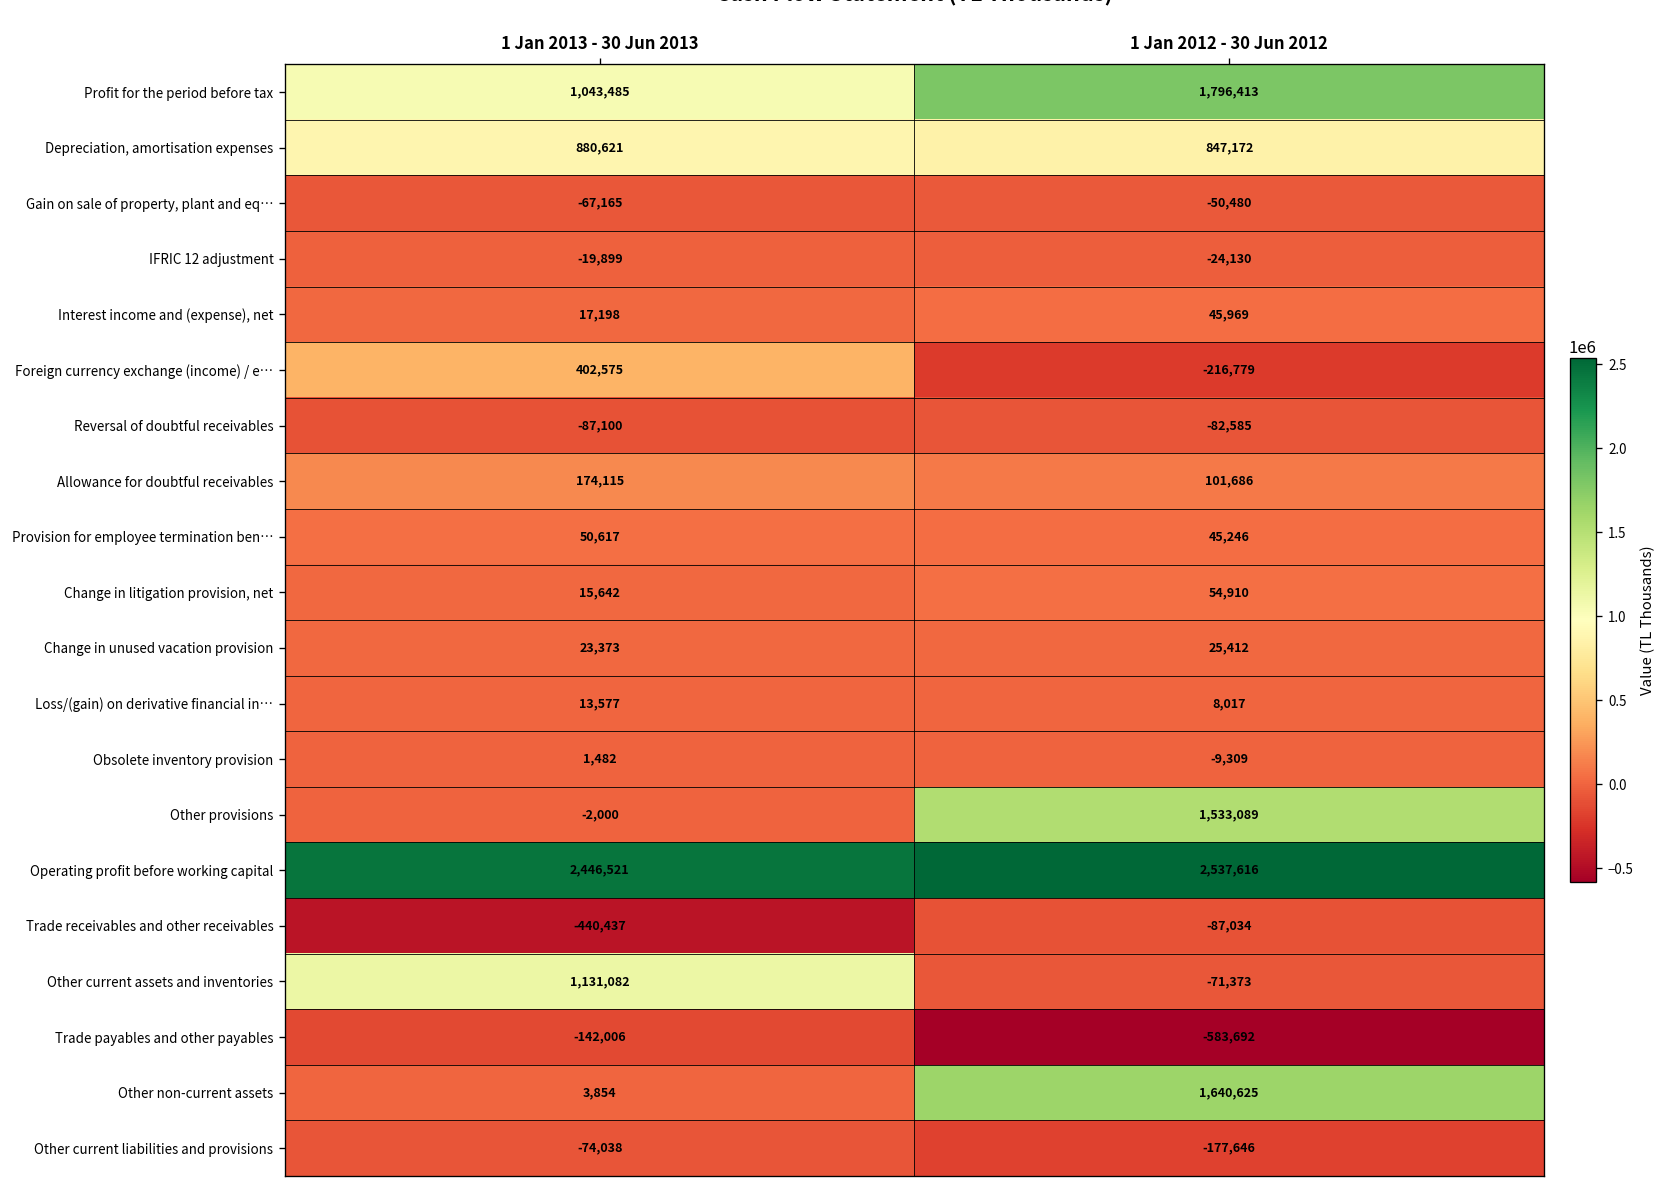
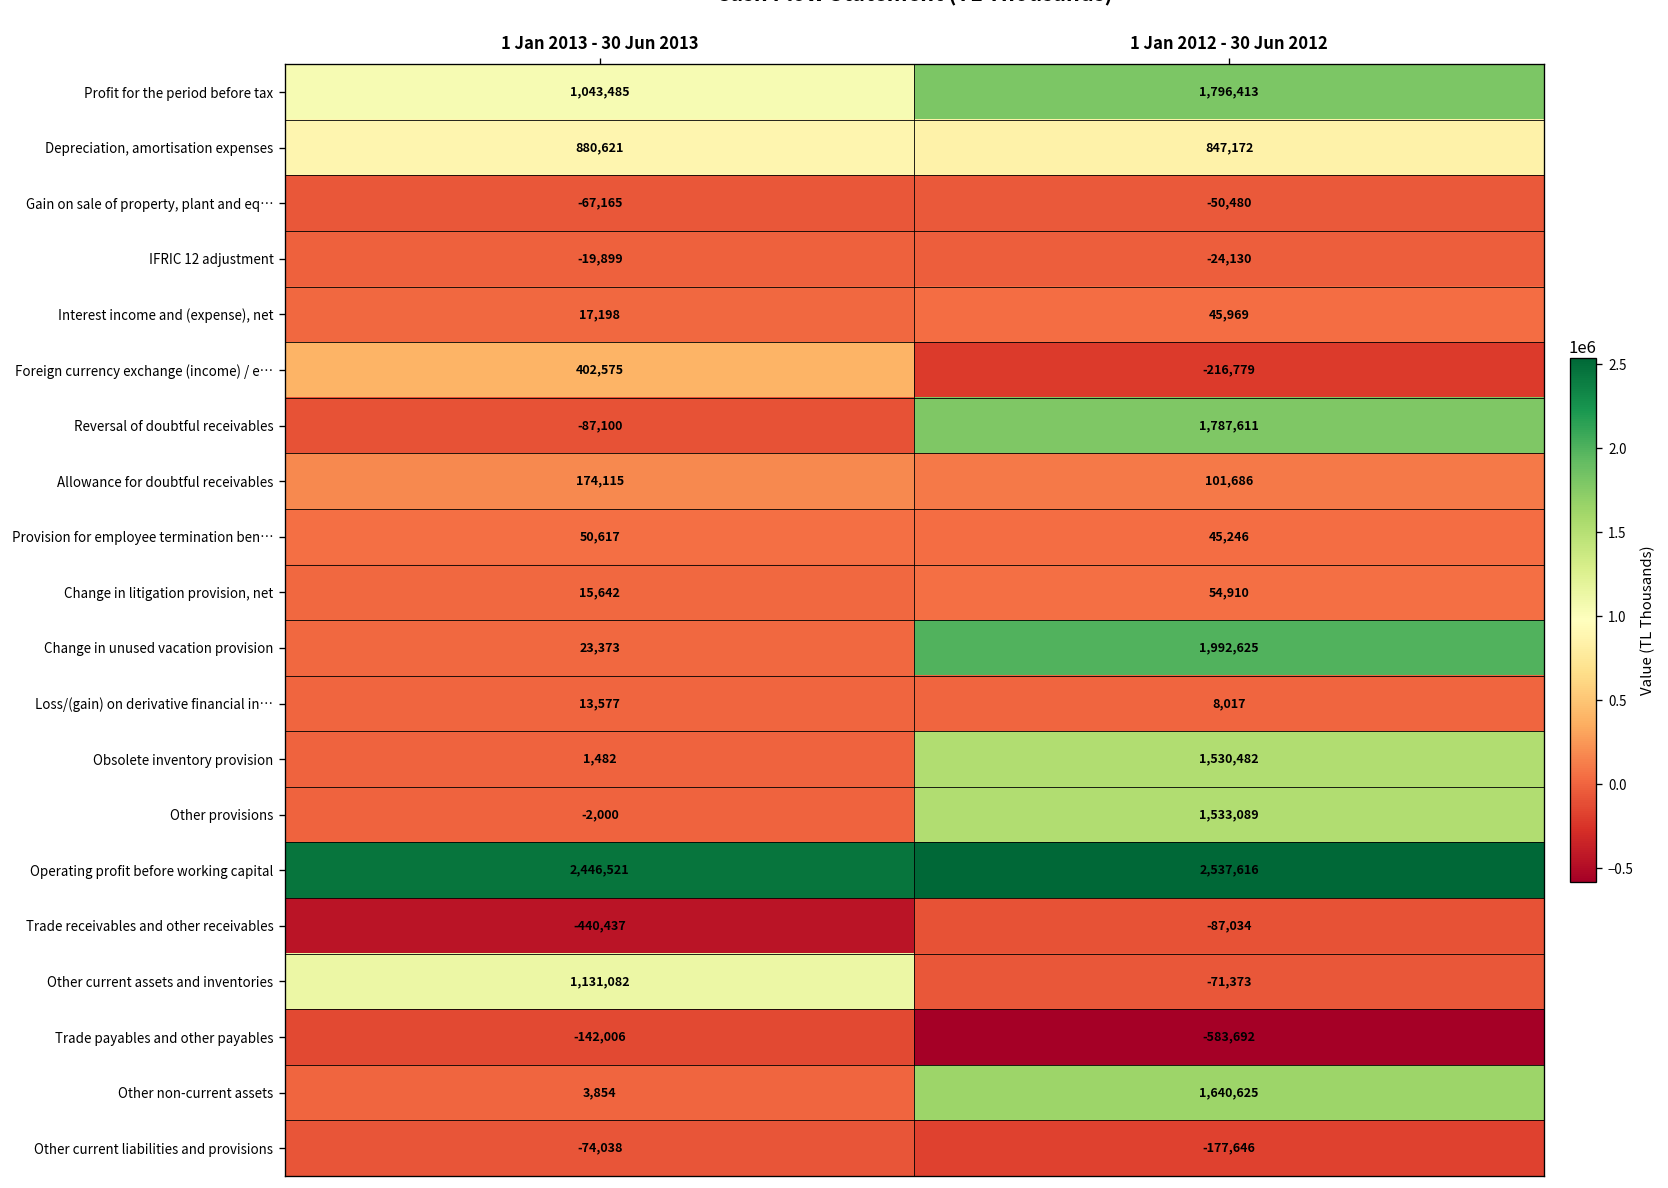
Reversal of doubtful receivables, 1 Jan 2012 - 30 Jun 2012: -82,585 -> 1,787,611
Change in unused vacation provision, 1 Jan 2012 - 30 Jun 2012: 25,412 -> 1,992,625
Obsolete inventory provision, 1 Jan 2012 - 30 Jun 2012: -9,309 -> 1,530,482
